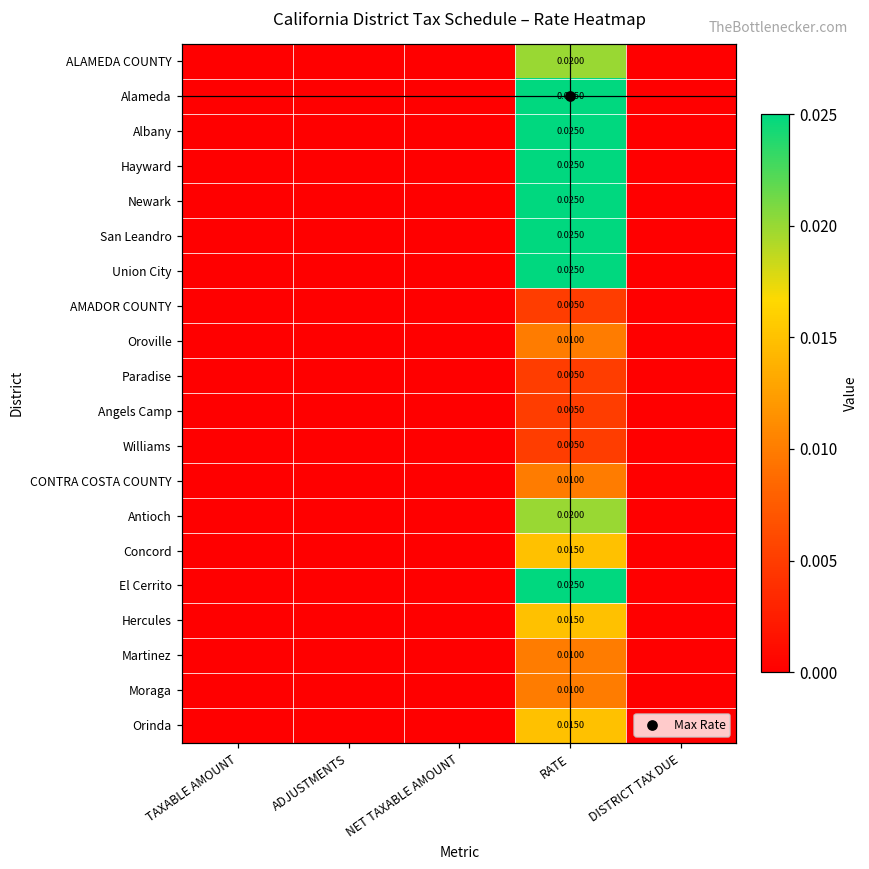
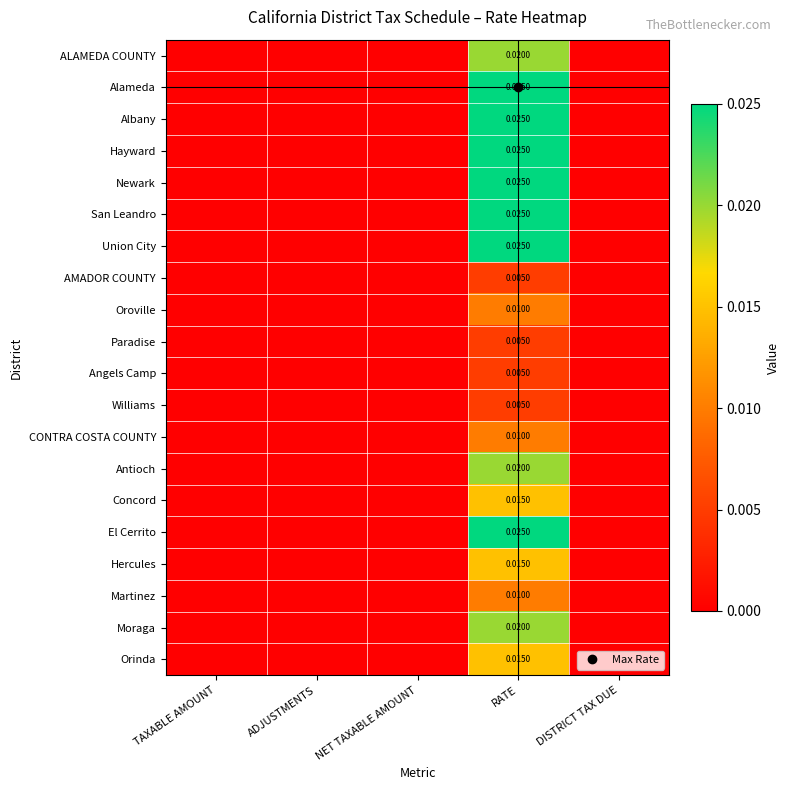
Moraga, RATE: 0.0100 -> 0.0200
